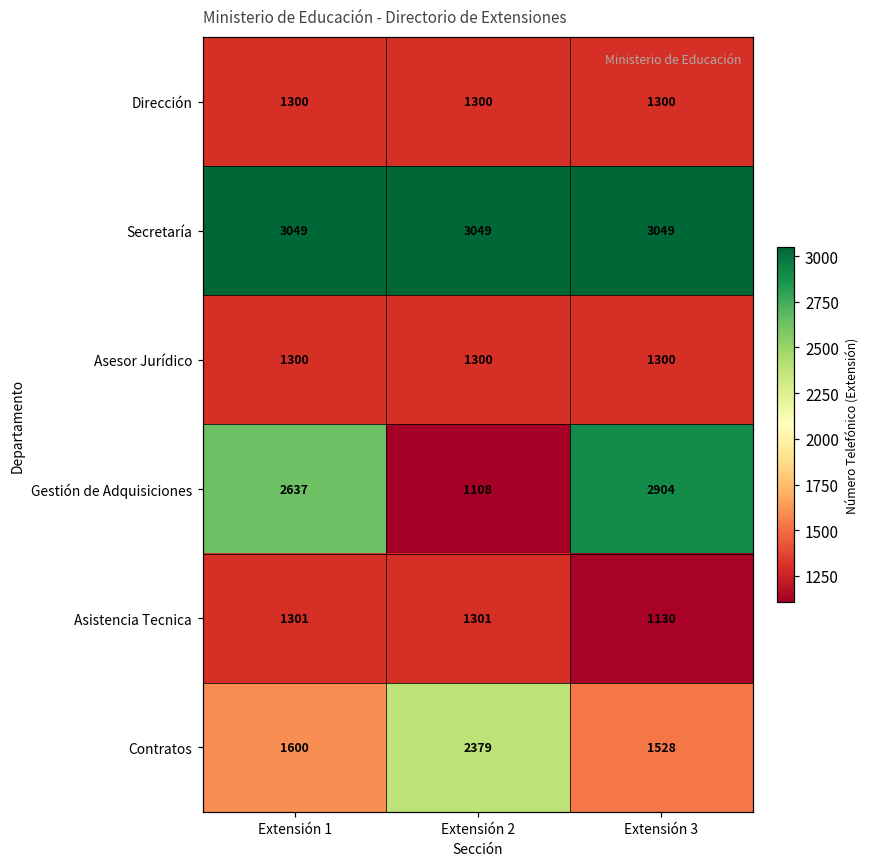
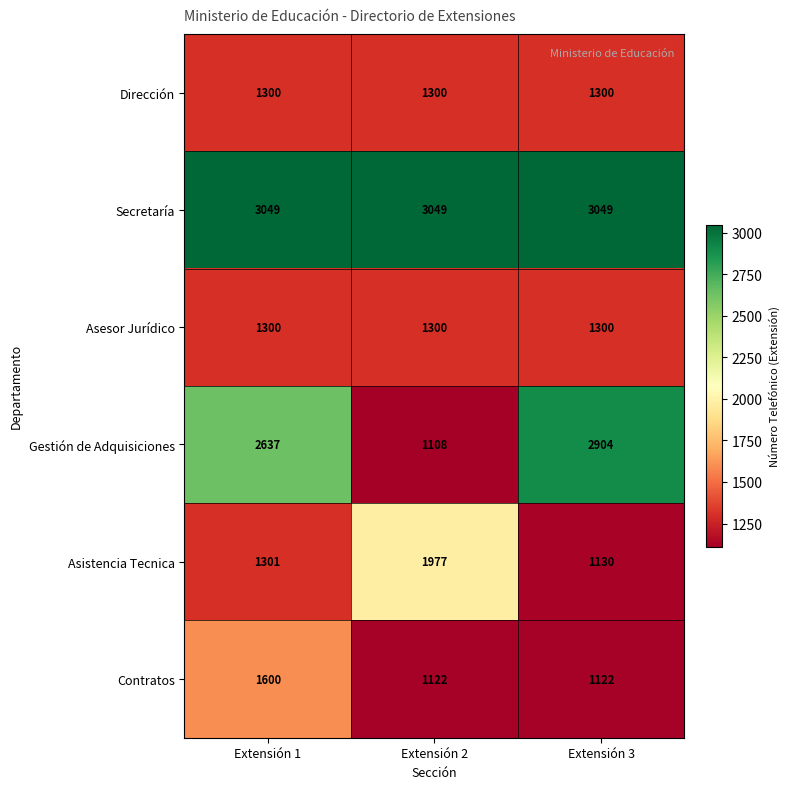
Asistencia Tecnica, Extensión 2: 1301 -> 1977
Contratos, Extensión 2: 2379 -> 1122
Contratos, Extensión 3: 1528 -> 1122
